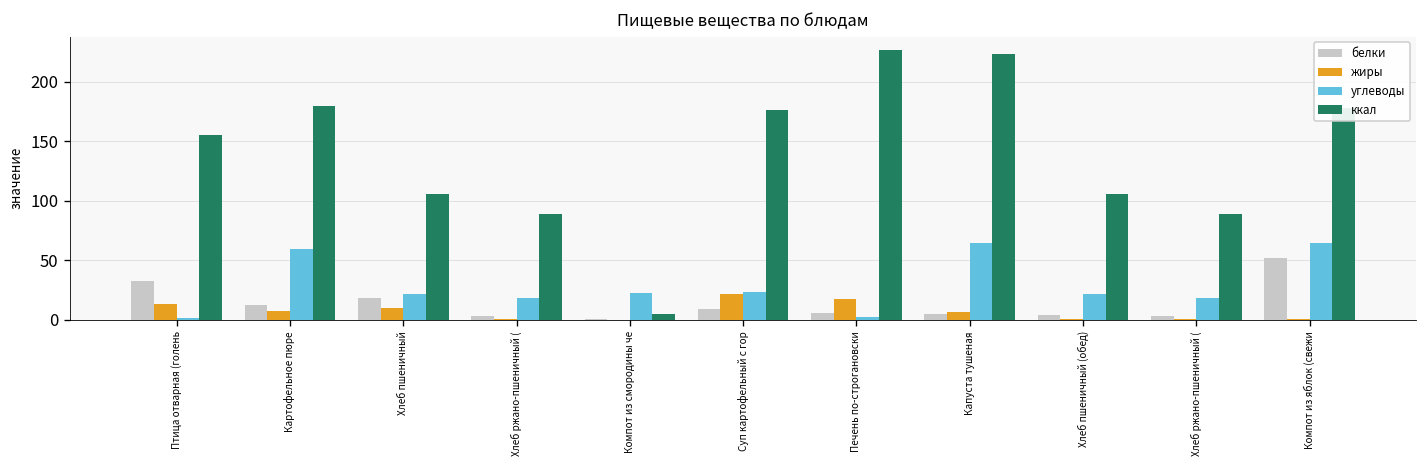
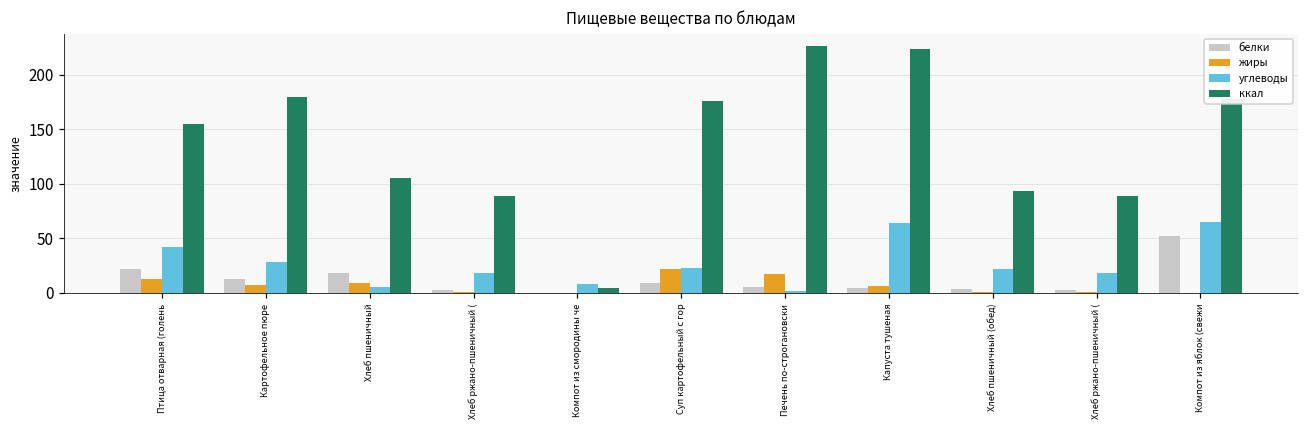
белки, Птица отварная (голень: 30 -> 20
углеводы, Птица отварная (голень: 0 -> 40
углеводы, Картофельное пюре: 60 -> 30
углеводы, Хлеб пшеничный: 20 -> 10
углеводы, Компот из смородины че: 20 -> 10
ккал, Хлеб пшеничный (обед): 110 -> 90
